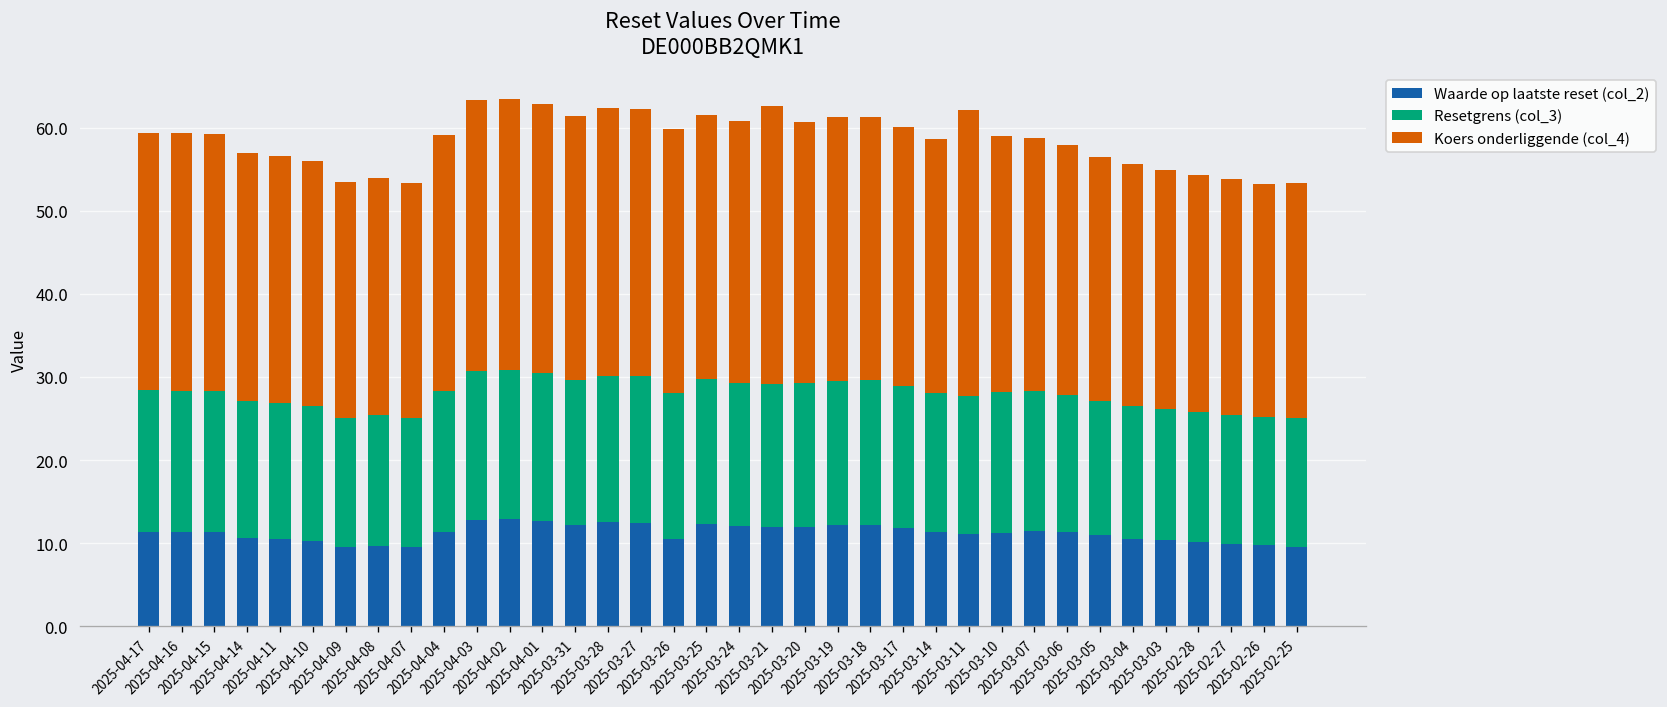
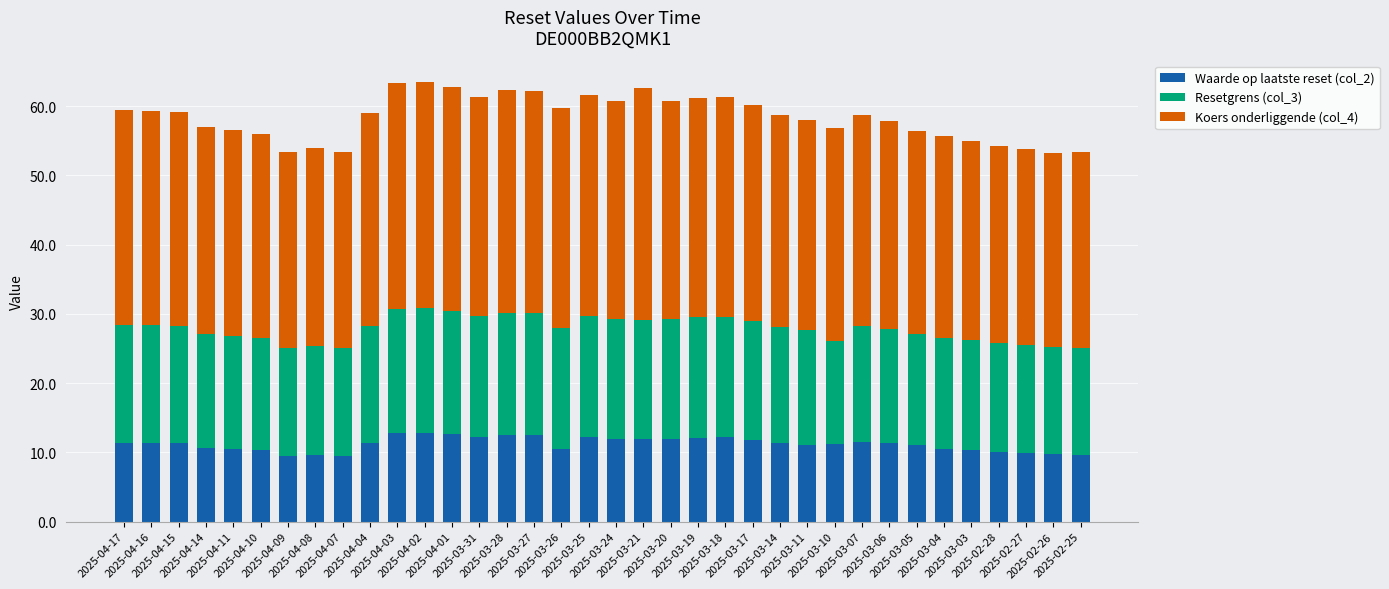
Koers onderliggende (col_4), 2025-03-11: 34 -> 30
Resetgrens (col_3), 2025-03-10: 17 -> 15
